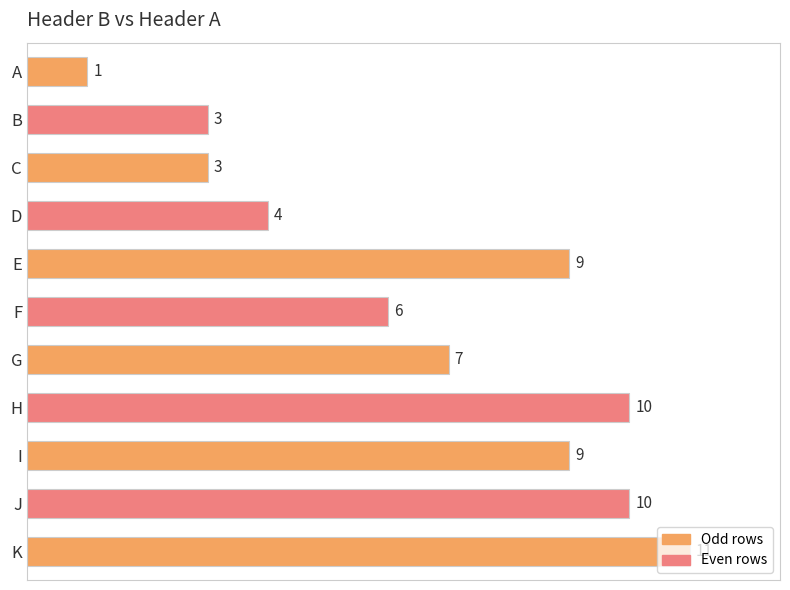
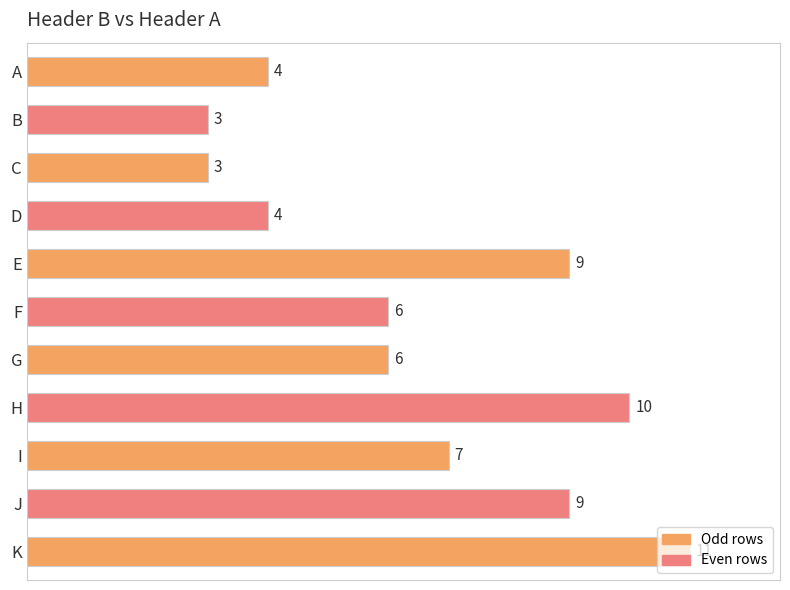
A: 1 -> 4
G: 7 -> 6
I: 9 -> 7
J: 10 -> 9
